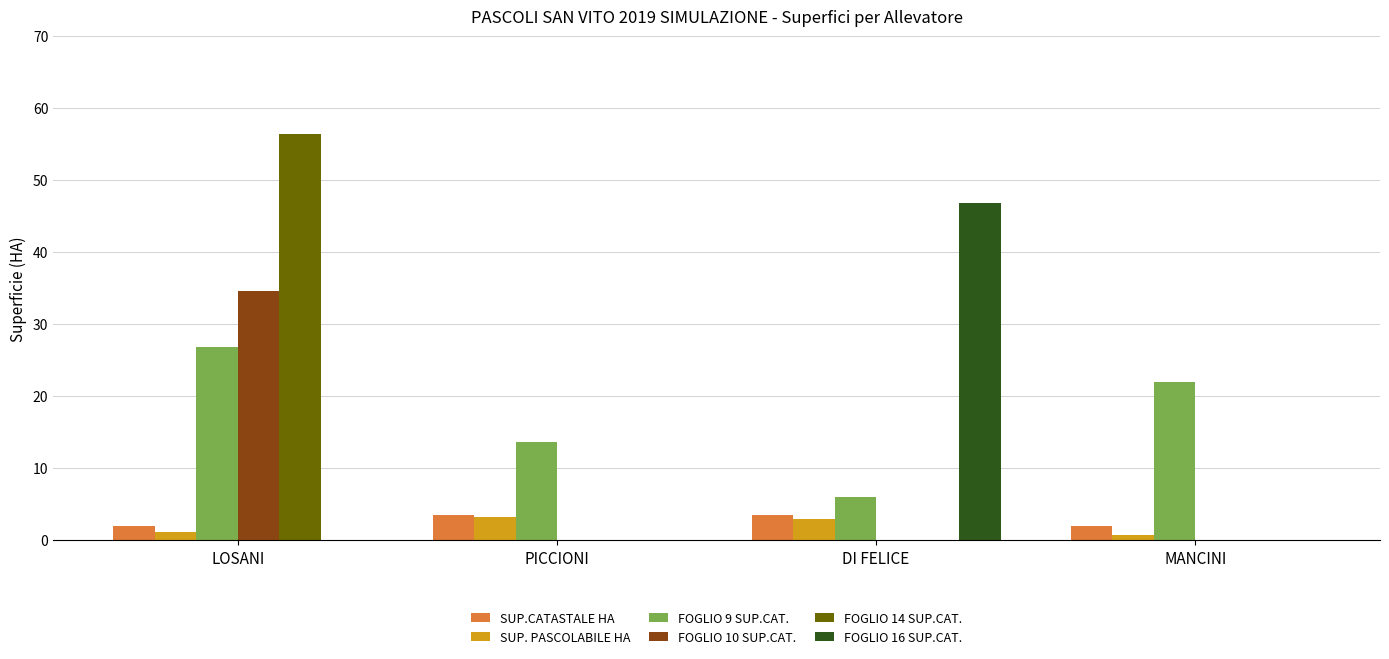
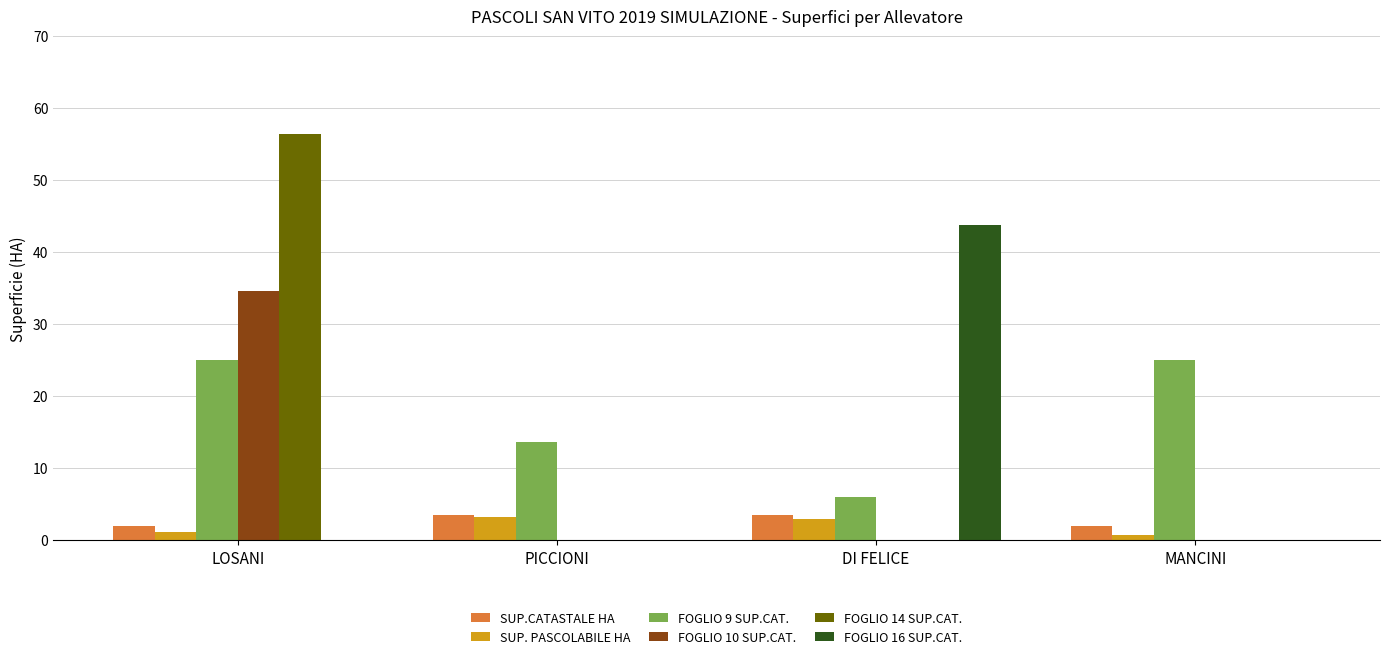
FOGLIO 9 SUP.CAT., LOSANI: 27 -> 25
FOGLIO 16 SUP.CAT., DI FELICE: 47 -> 44
FOGLIO 9 SUP.CAT., MANCINI: 22 -> 25
